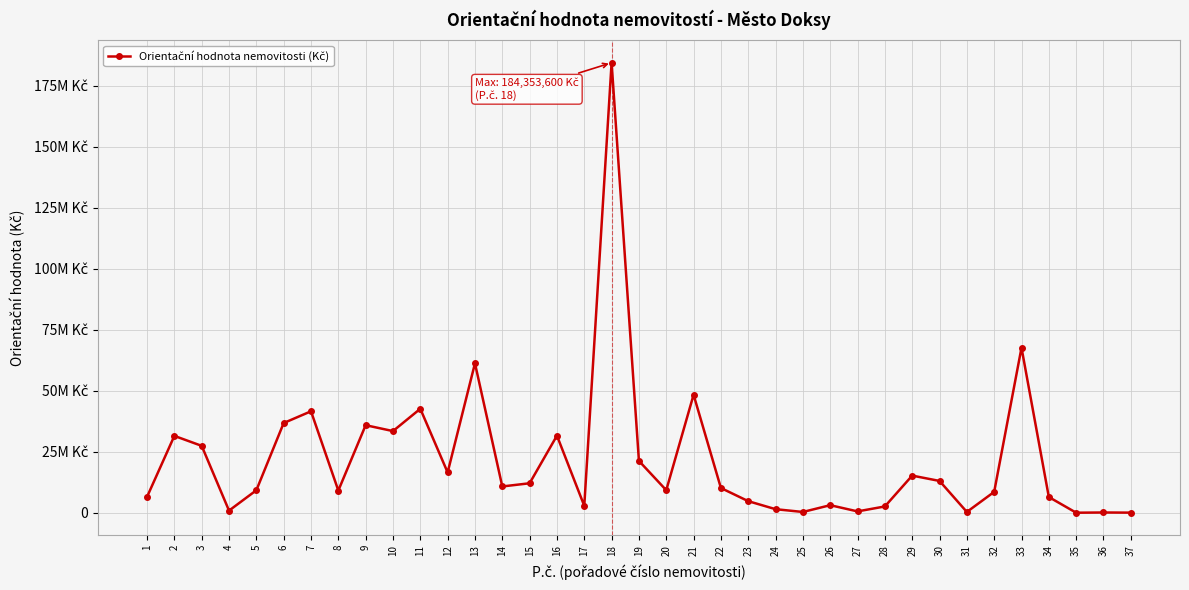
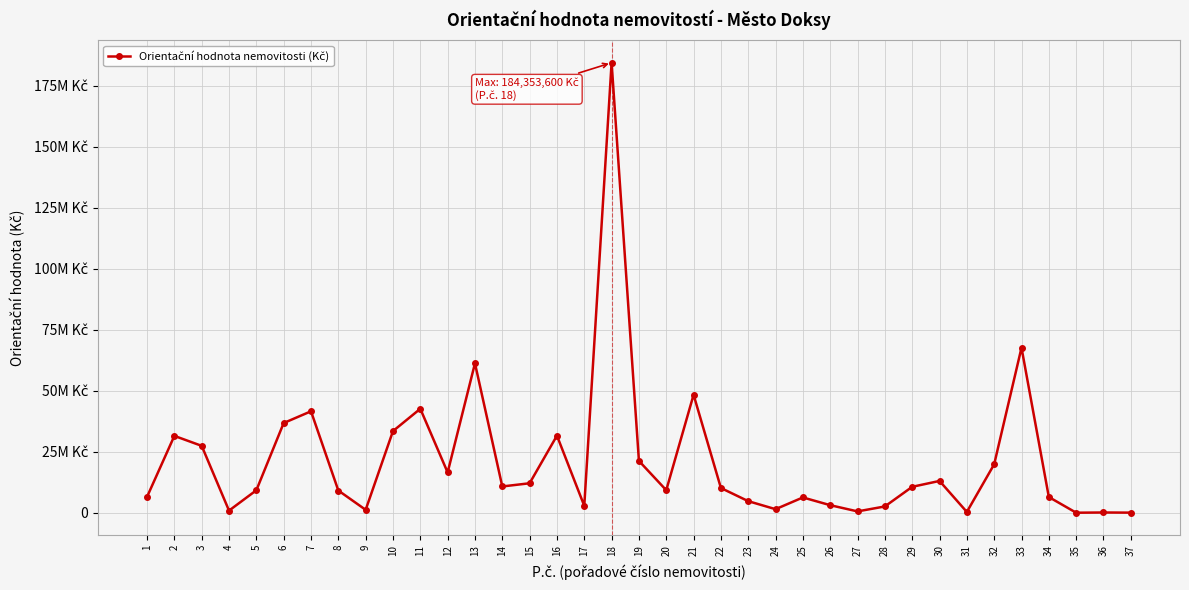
9: 36M Kč -> 1M Kč
25: 0M Kč -> 6M Kč
29: 15M Kč -> 11M Kč
32: 9M Kč -> 20M Kč
